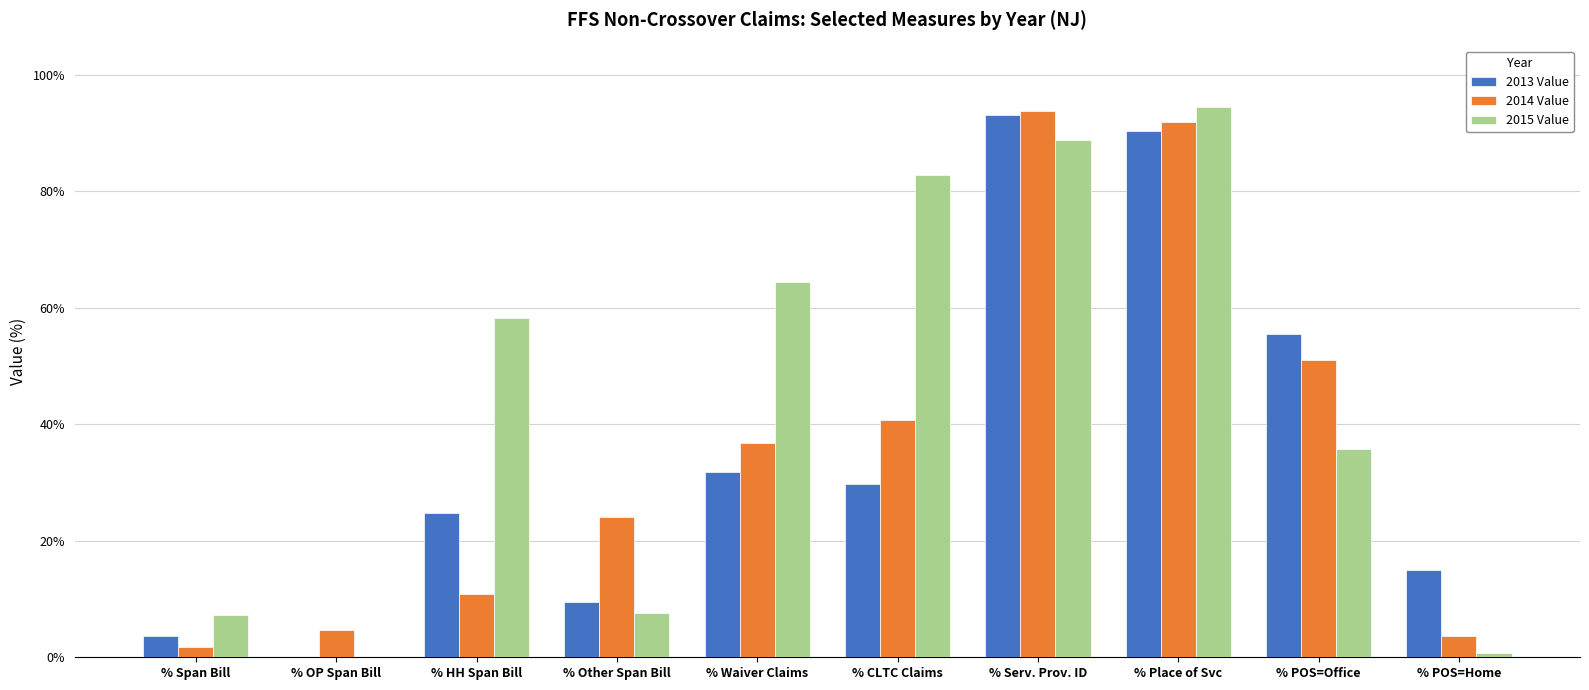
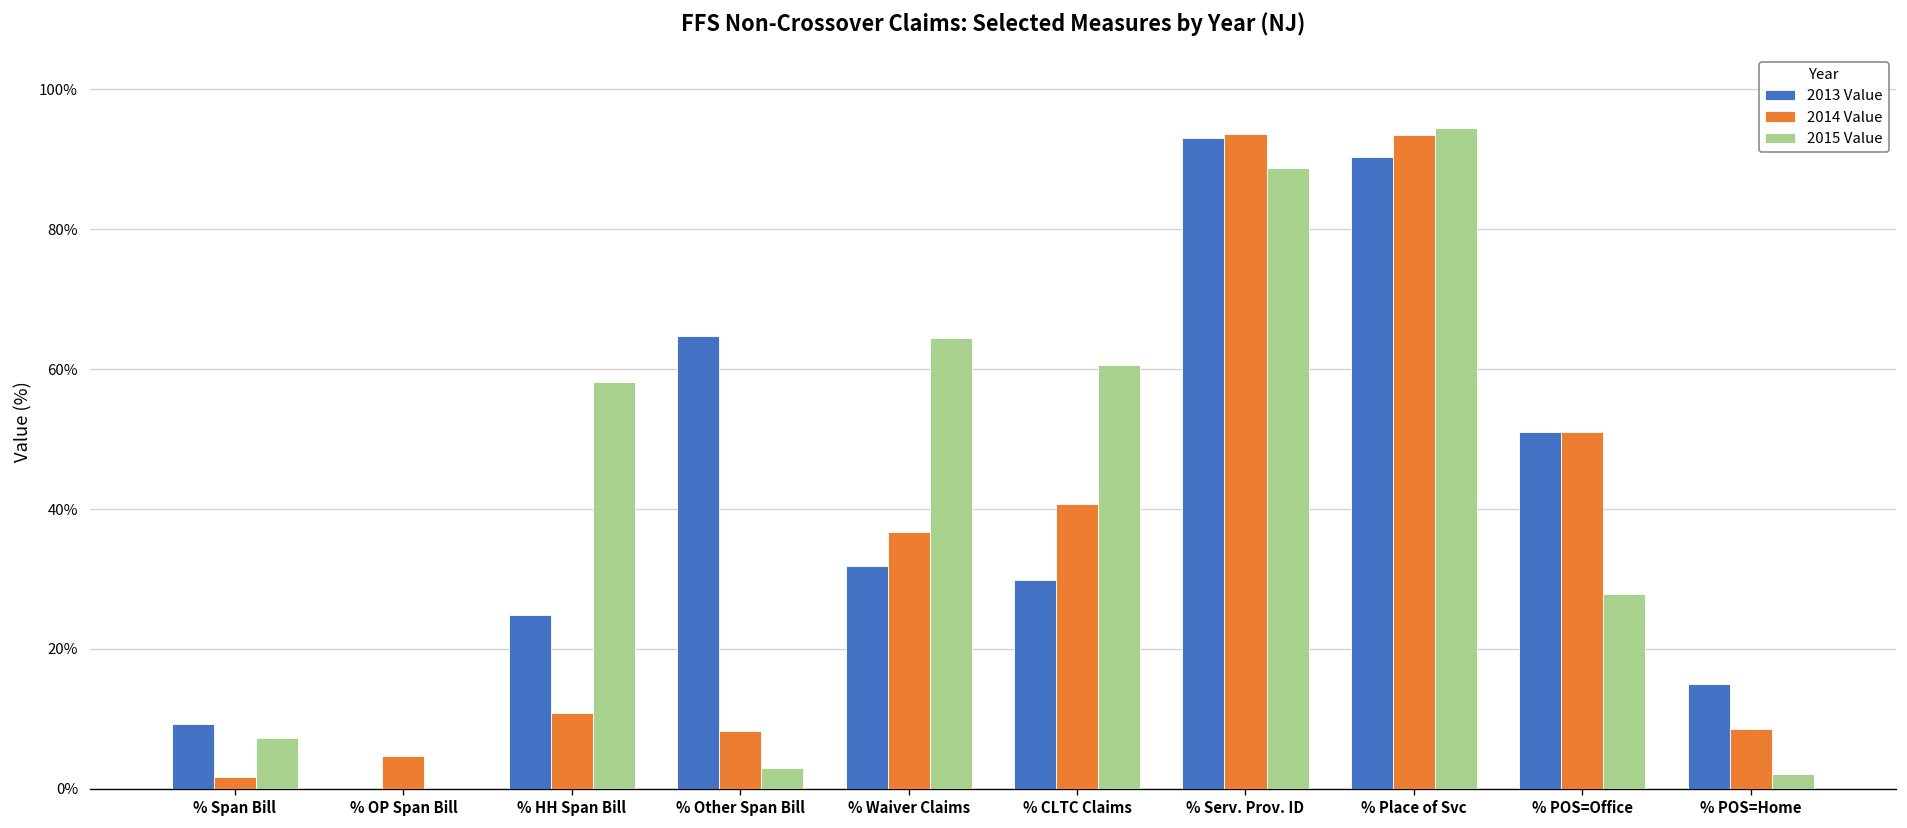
2013 Value, % Span Bill: 4% -> 9%
2013 Value, % Other Span Bill: 10% -> 65%
2014 Value, % Other Span Bill: 24% -> 8%
2015 Value, % Other Span Bill: 8% -> 3%
2015 Value, % CLTC Claims: 83% -> 61%
2014 Value, % Place of Svc: 92% -> 93%
2013 Value, % POS=Office: 55% -> 51%
2015 Value, % POS=Office: 36% -> 28%
2014 Value, % POS=Home: 4% -> 9%
2015 Value, % POS=Home: 1% -> 2%
